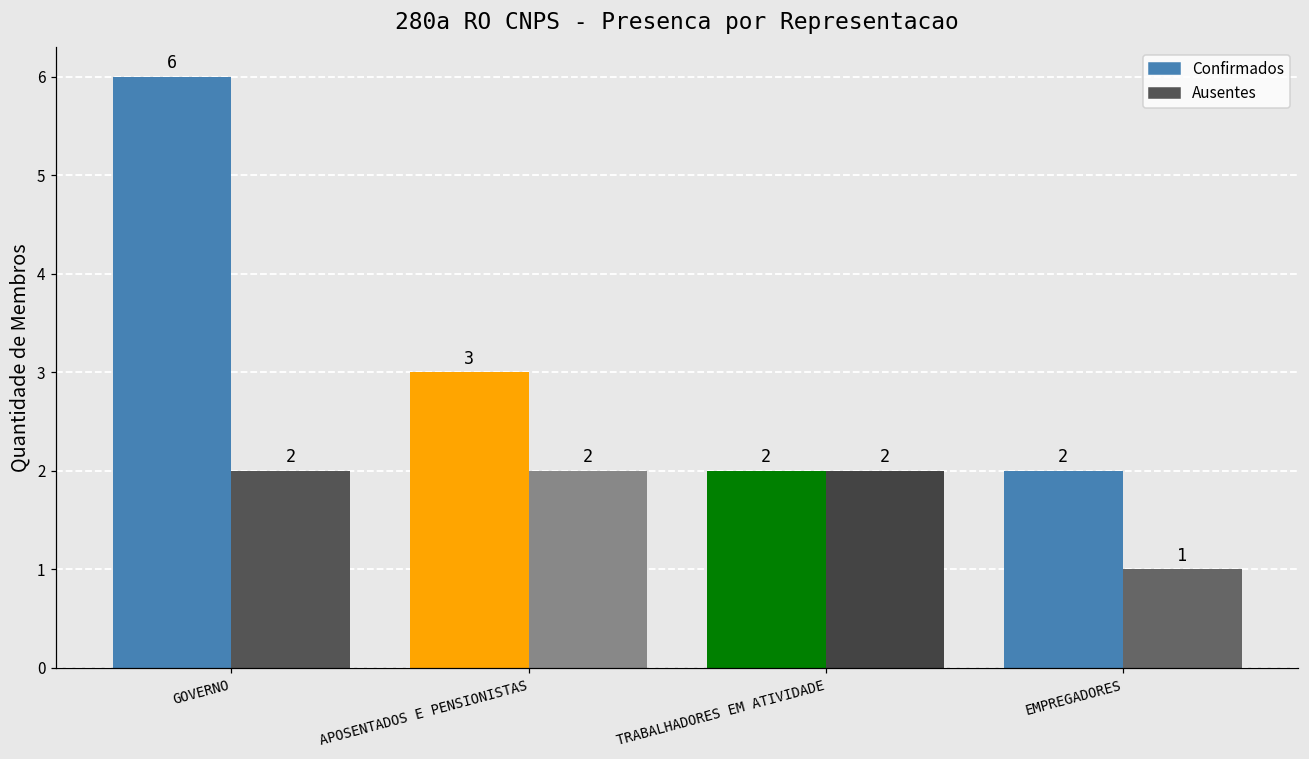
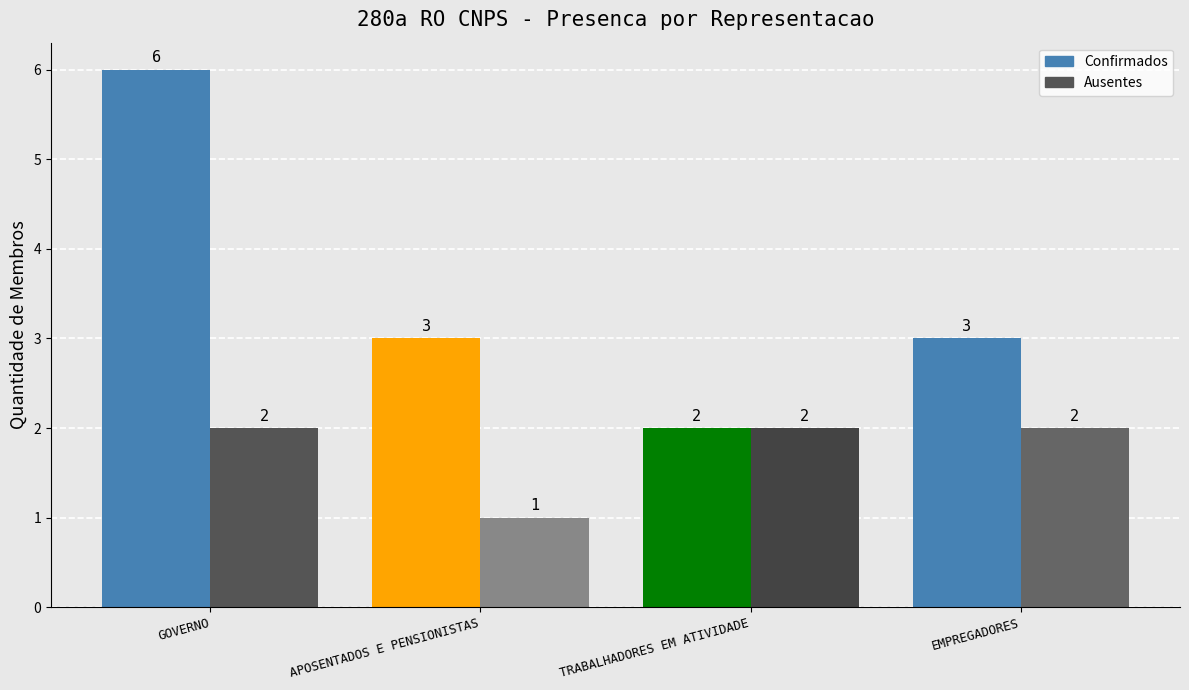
Ausentes, APOSENTADOS E PENSIONISTAS: 2 -> 1
Confirmados, EMPREGADORES: 2 -> 3
Ausentes, EMPREGADORES: 1 -> 2
